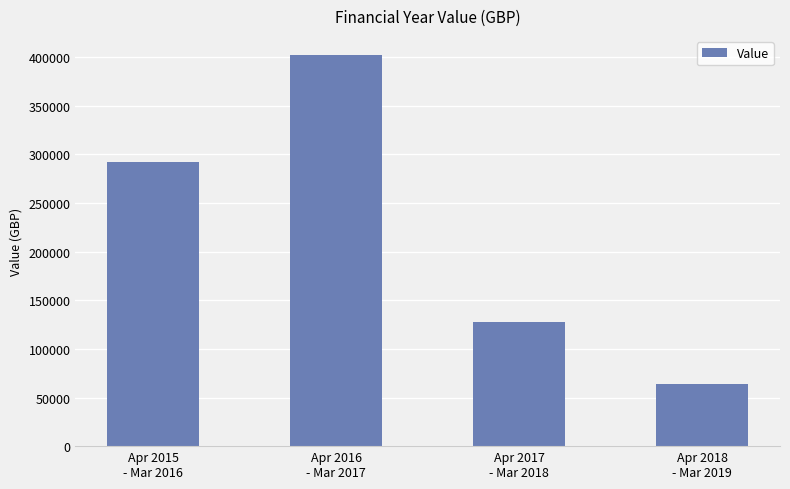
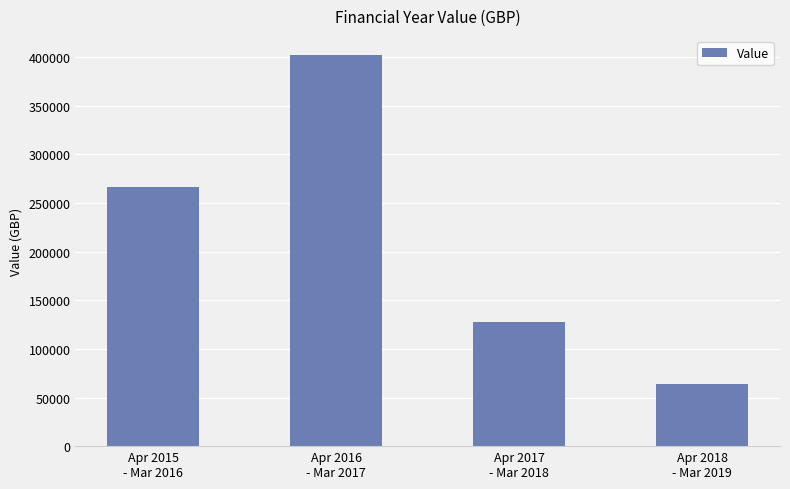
Apr 2015 - Mar 2016: 290000 -> 270000
